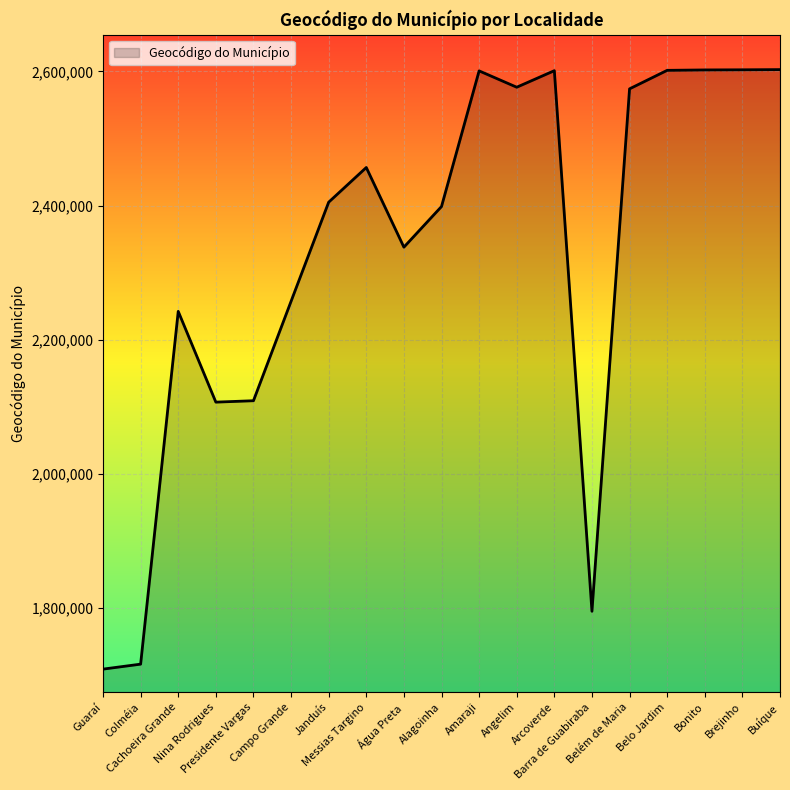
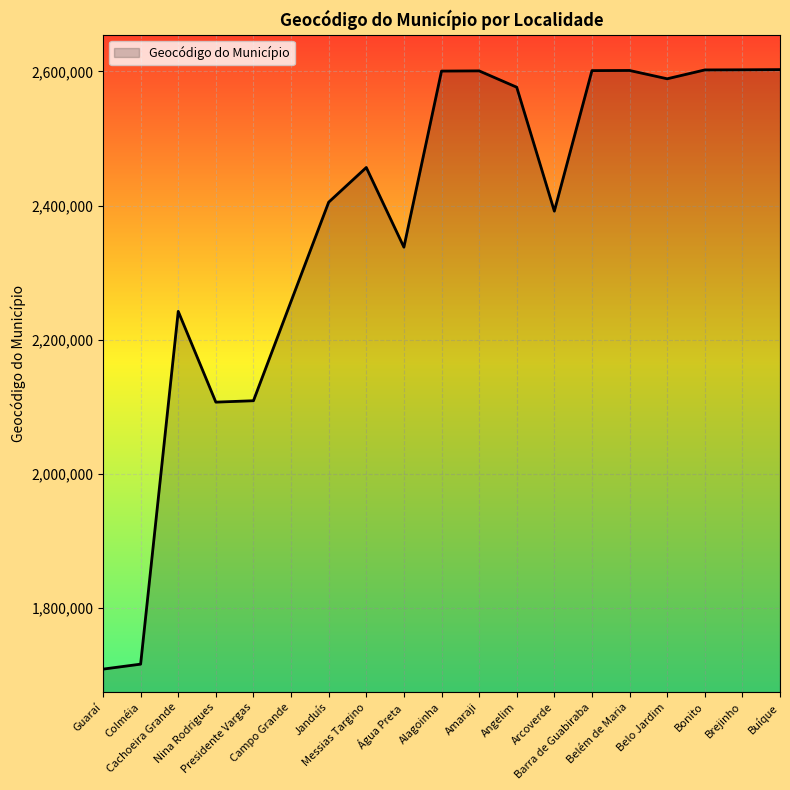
Alagoinha: 2,400,000 -> 2,600,000
Arcoverde: 2,600,000 -> 2,390,000
Barra de Guabiraba: 1,800,000 -> 2,600,000
Belém de Maria: 2,570,000 -> 2,600,000
Belo Jardim: 2,600,000 -> 2,590,000
